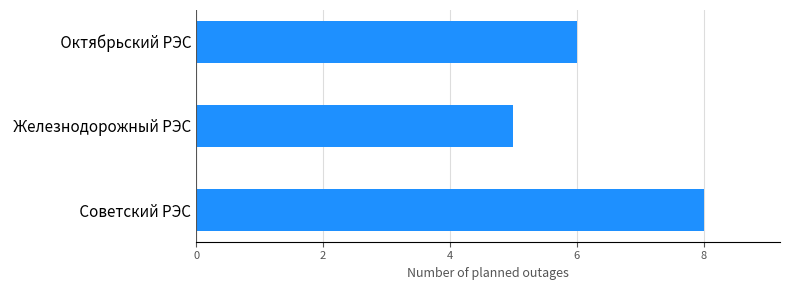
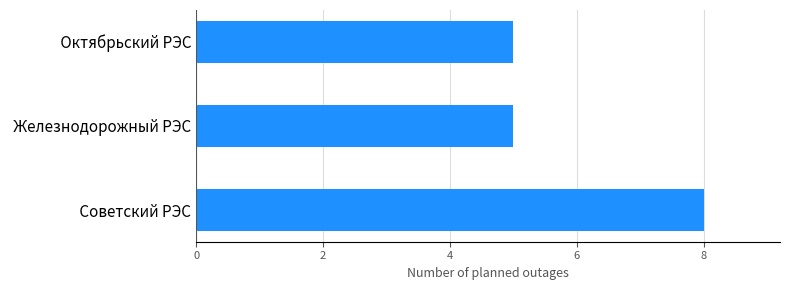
Октябрьский РЭС: 6 -> 5
